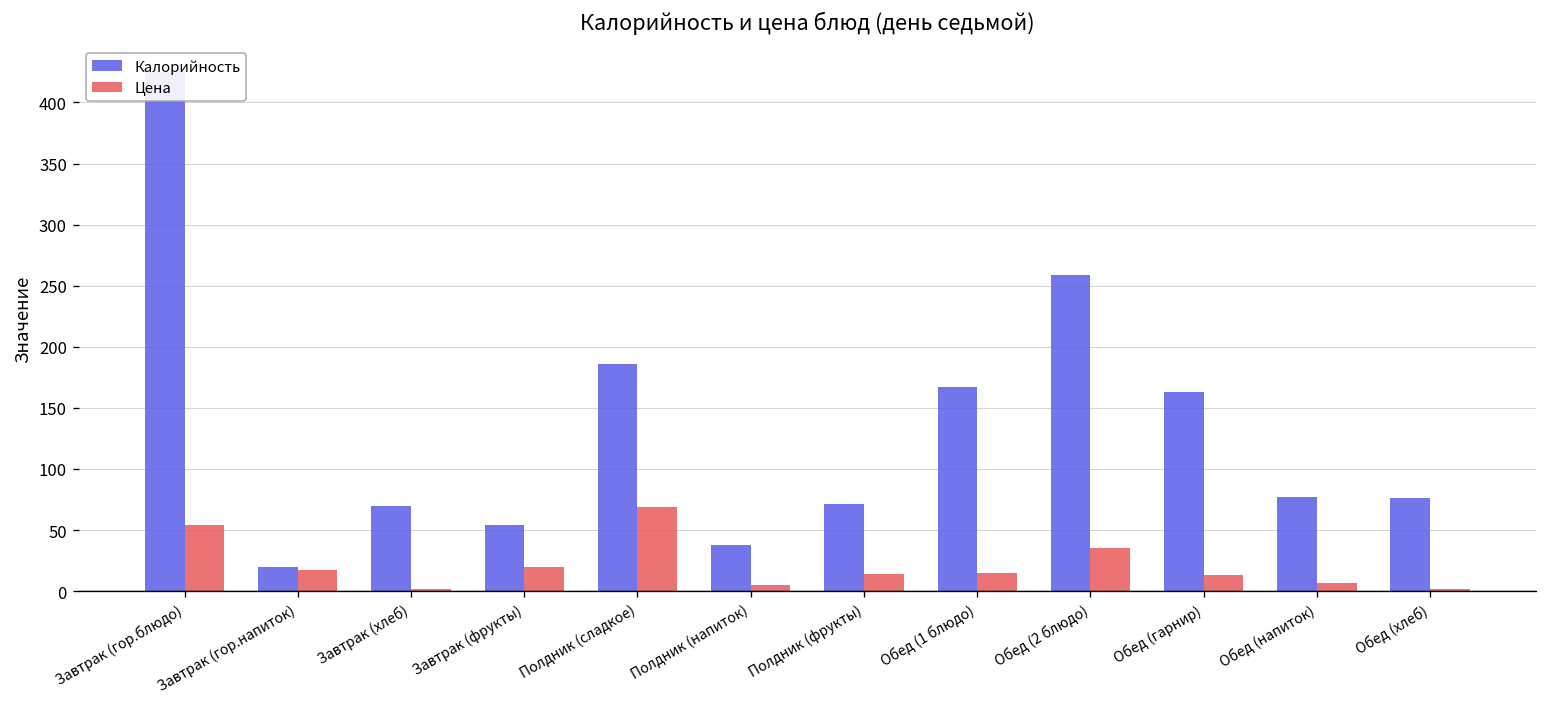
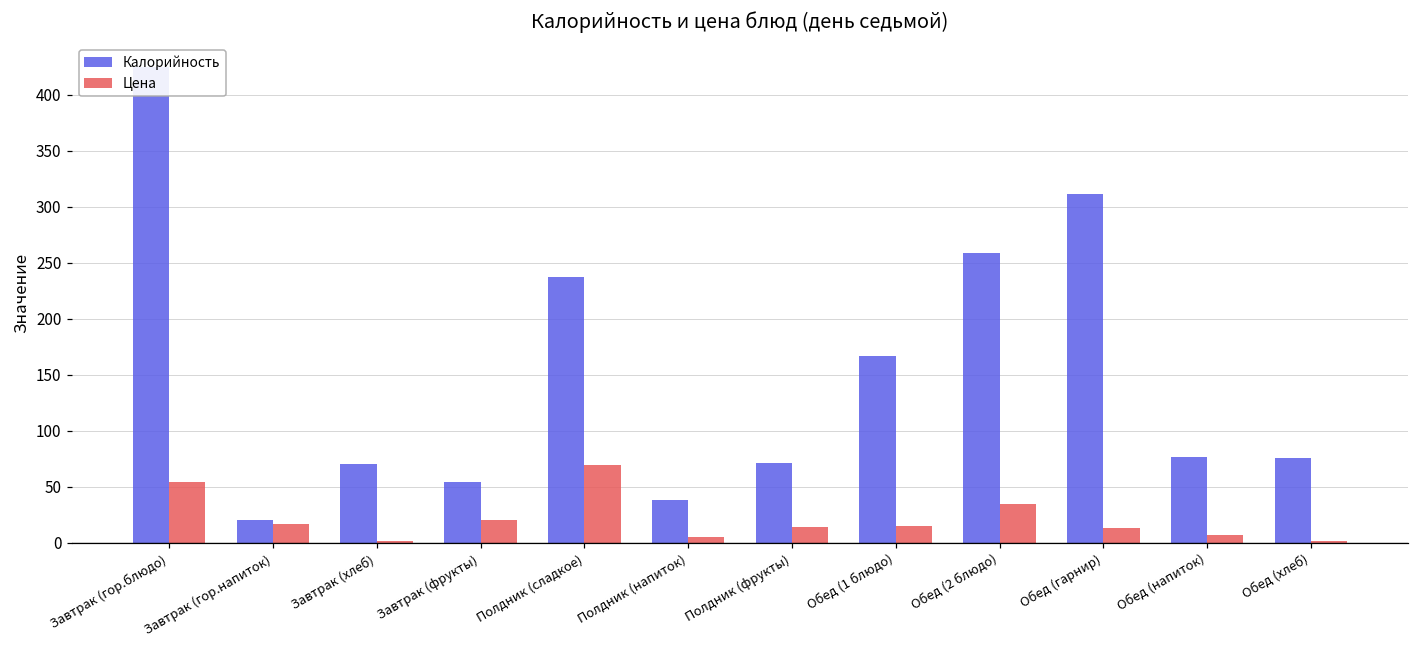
Калорийность, Полдник (сладкое): 186 -> 237
Калорийность, Обед (гарнир): 163 -> 311
